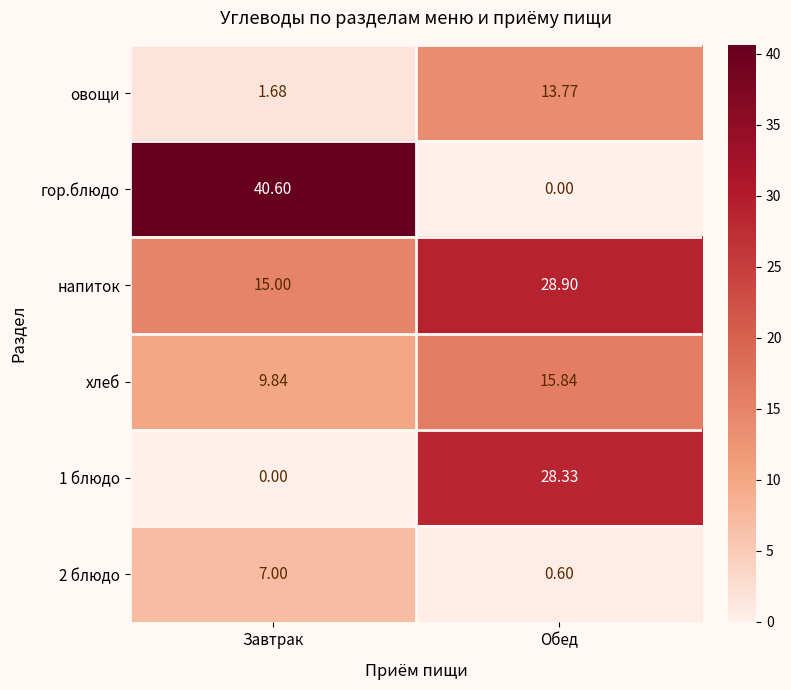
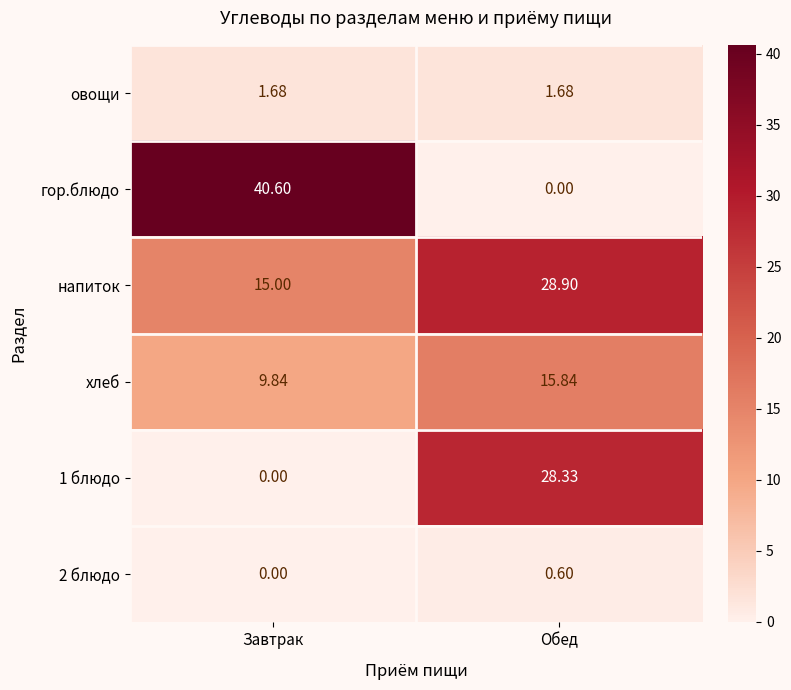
овощи, Обед: 13.77 -> 1.68
2 блюдо, Завтрак: 7.00 -> 0.00
